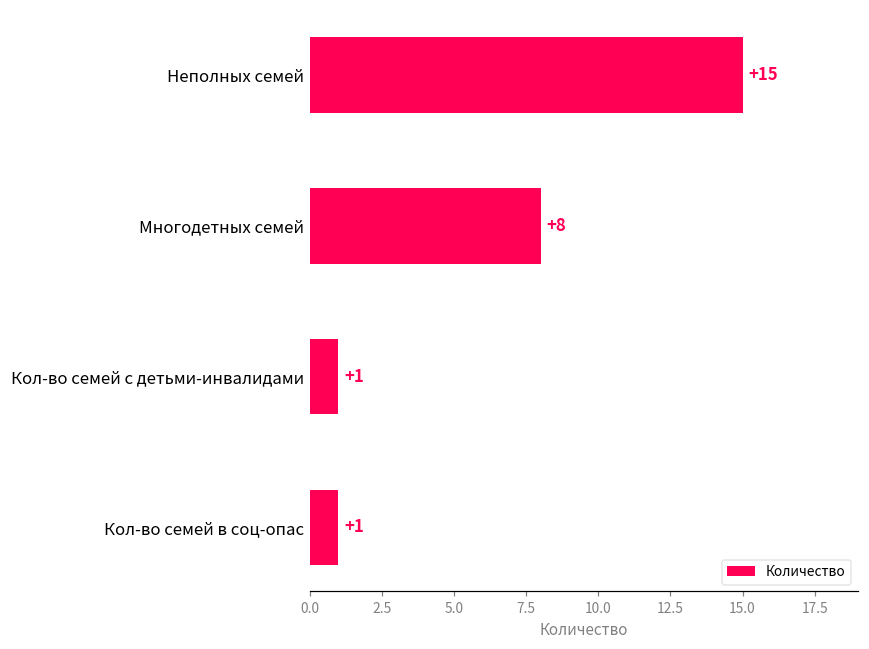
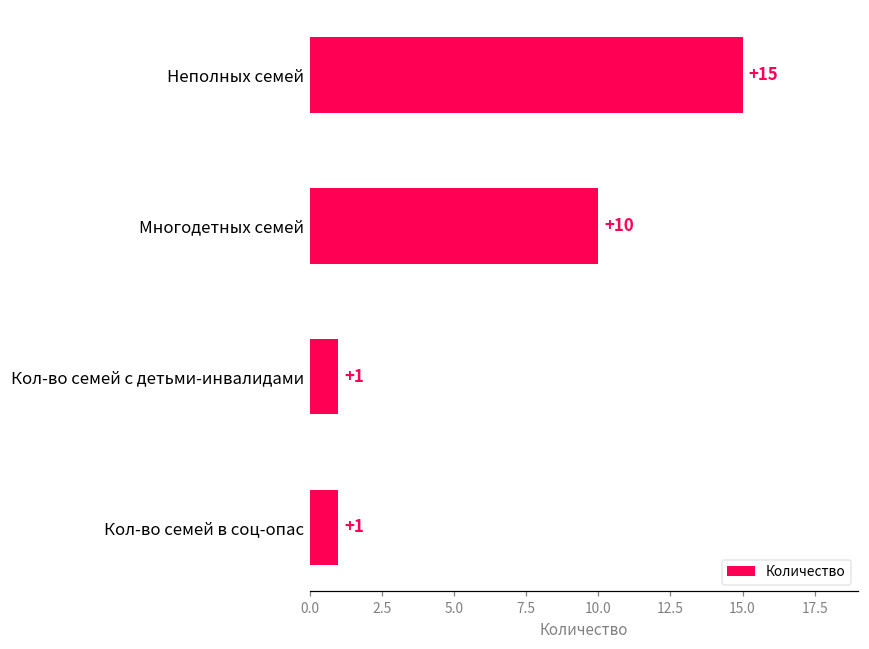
Многодетных семей: +8 -> +10
